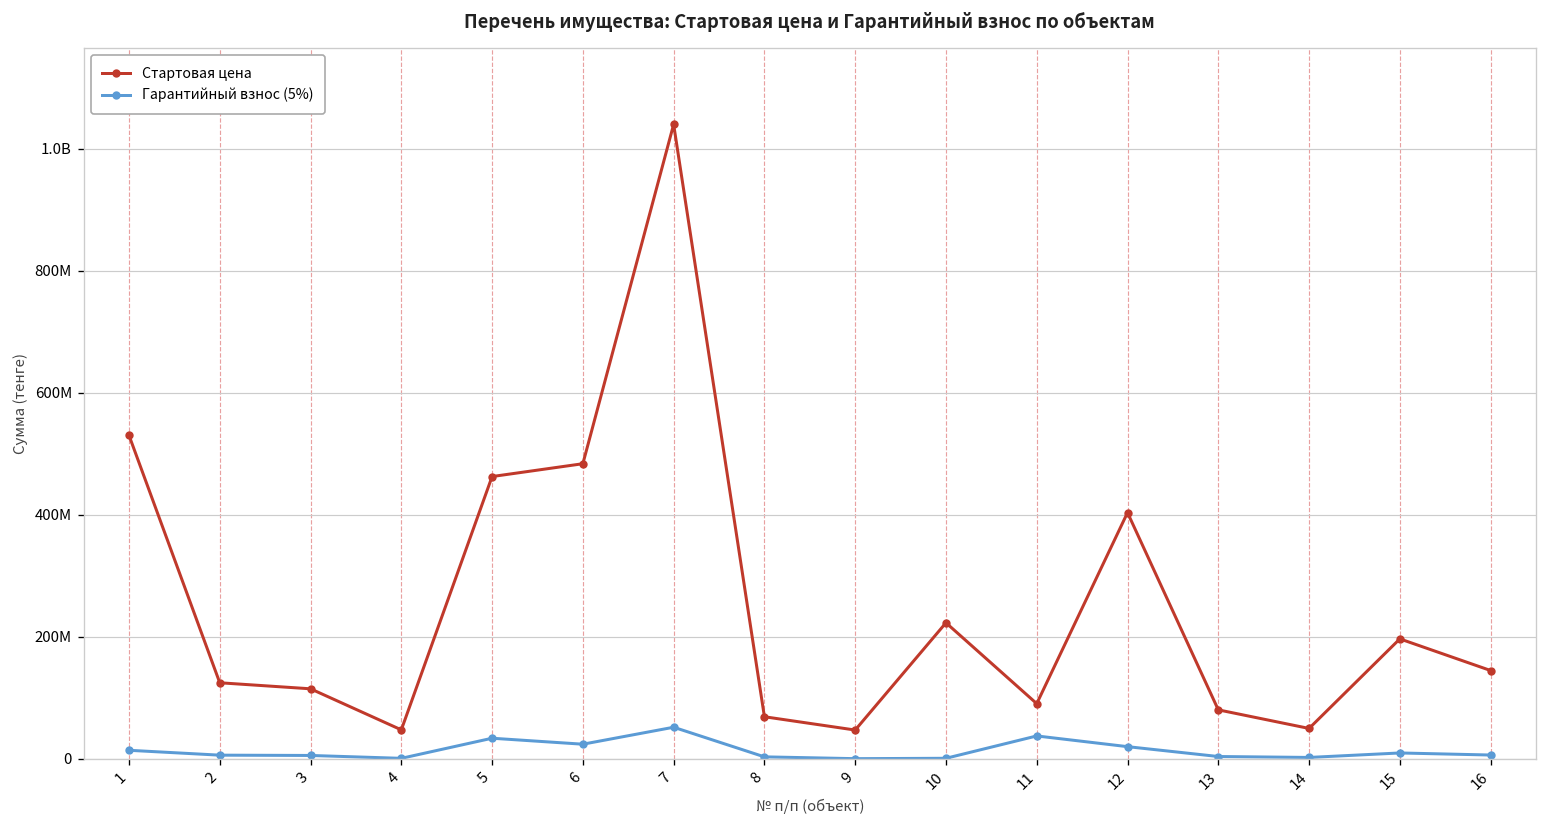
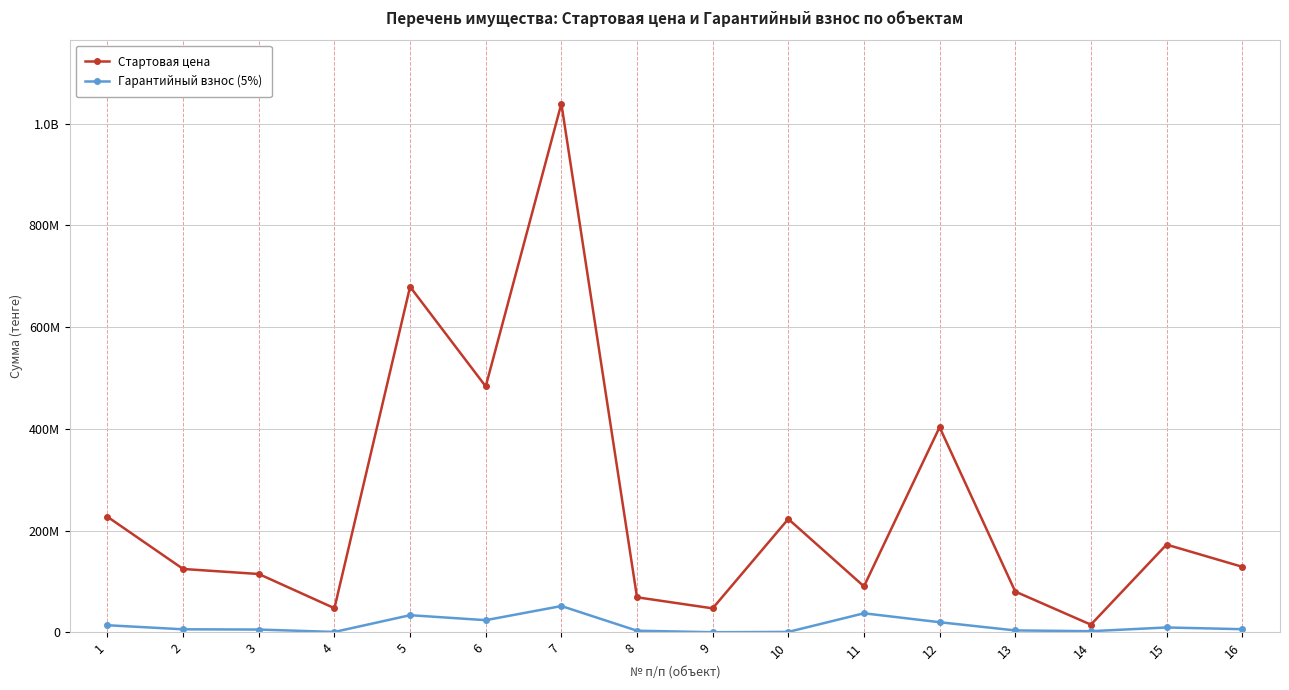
Стартовая цена, 1: 530000000 -> 230000000
Стартовая цена, 5: 460000000 -> 680000000
Стартовая цена, 14: 50000000 -> 20000000
Стартовая цена, 15: 200000000 -> 170000000
Стартовая цена, 16: 140000000 -> 130000000
